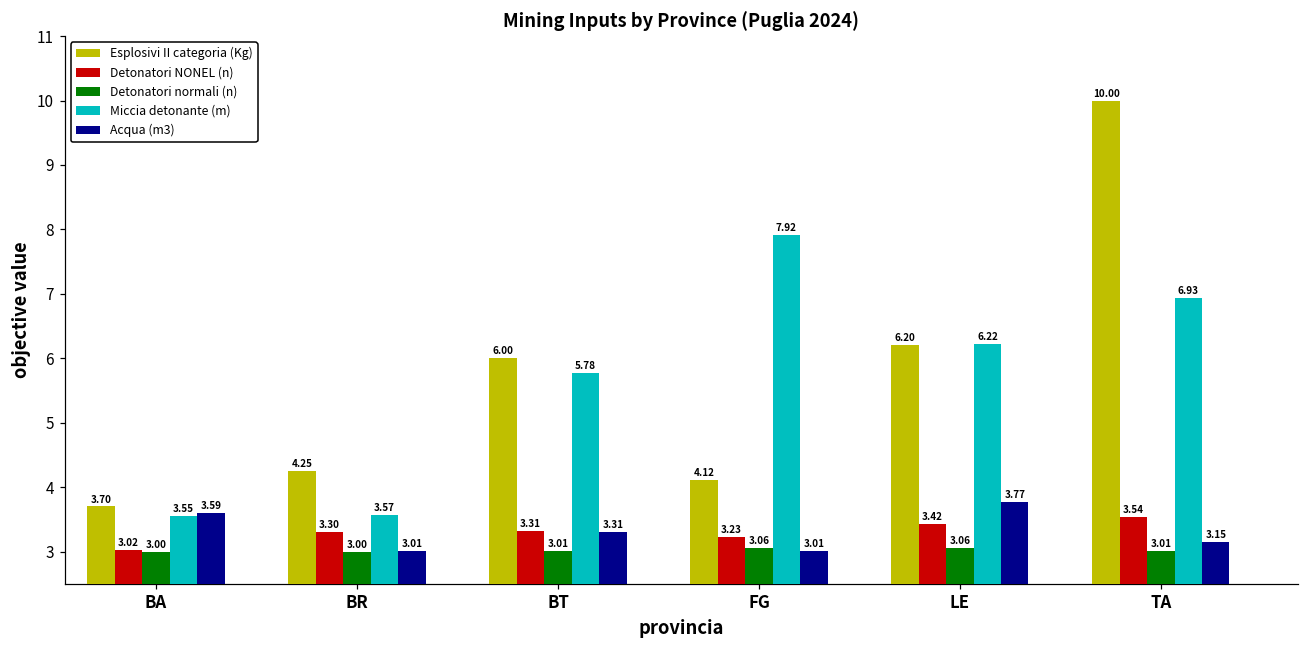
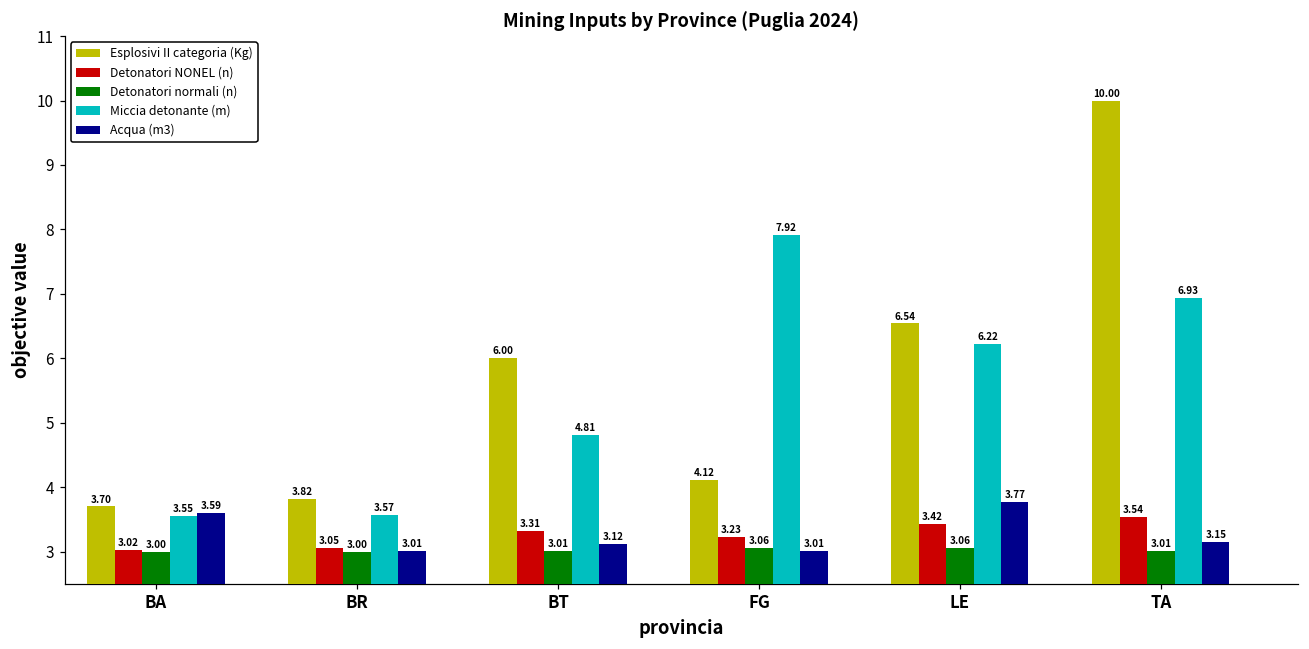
Esplosivi II categoria (Kg), BR: 4.25 -> 3.82
Detonatori NONEL (n), BR: 3.30 -> 3.05
Miccia detonante (m), BT: 5.78 -> 4.81
Acqua (m3), BT: 3.31 -> 3.12
Esplosivi II categoria (Kg), LE: 6.20 -> 6.54
